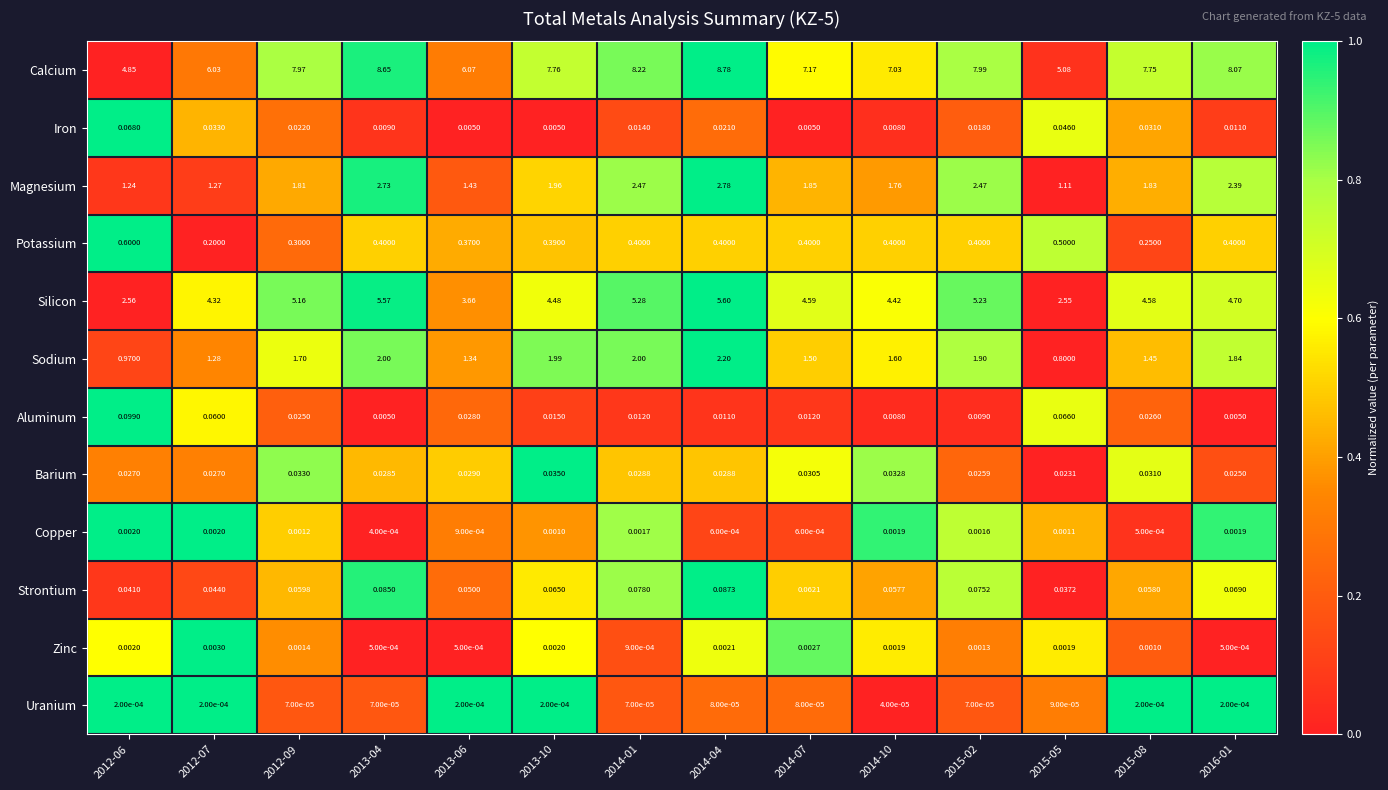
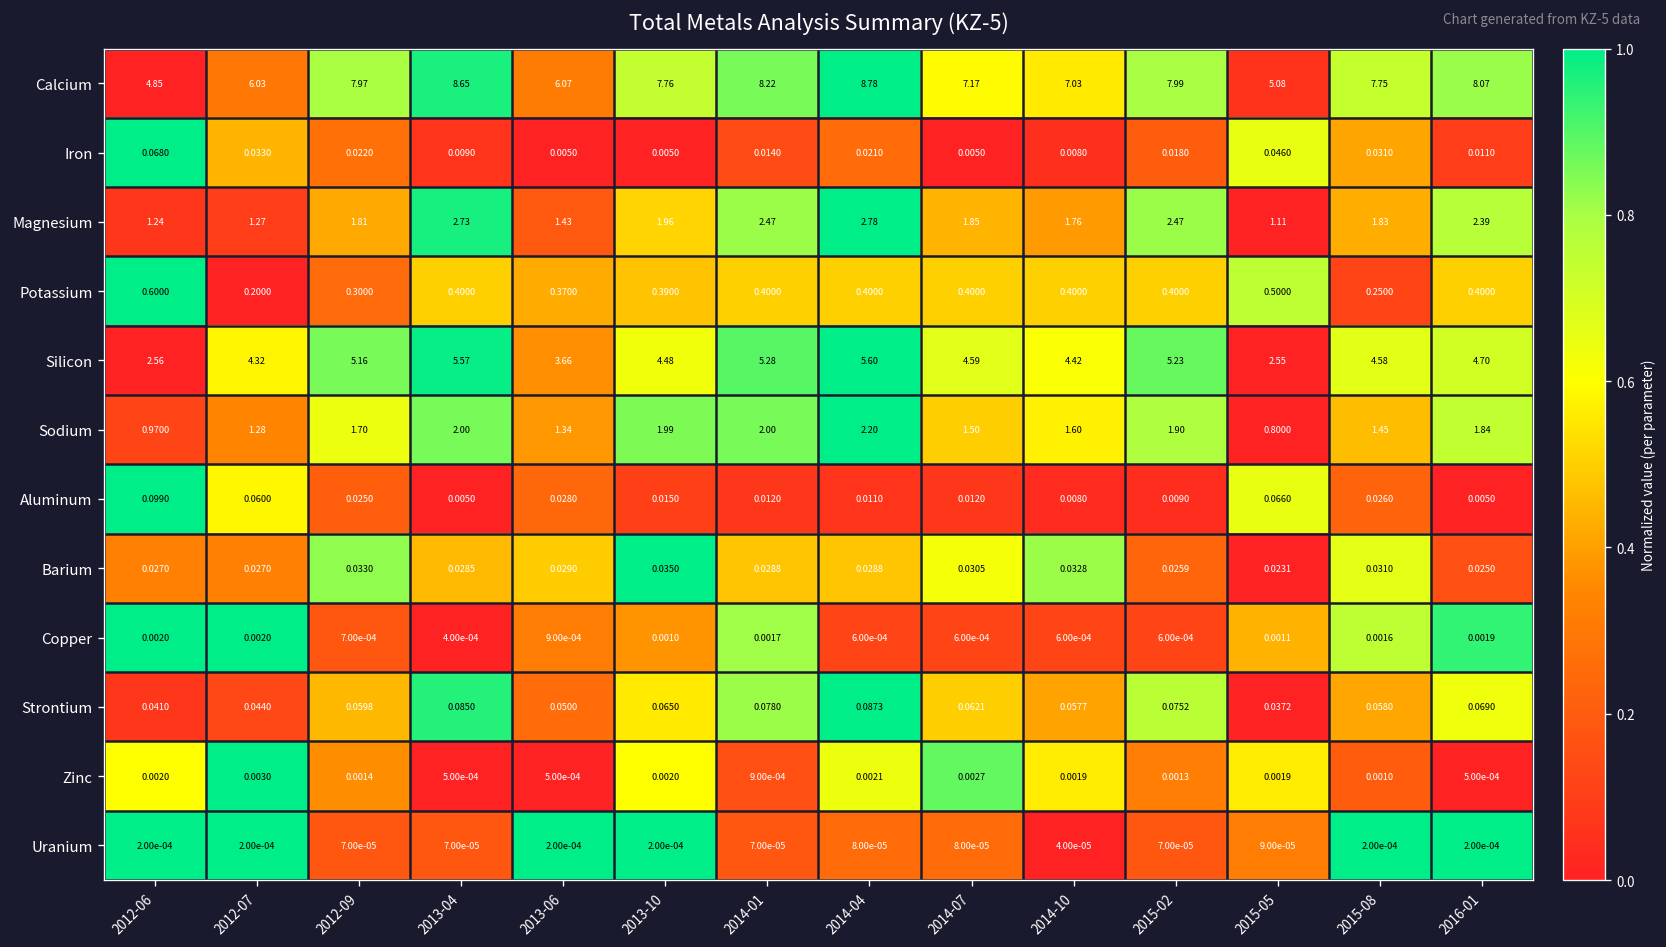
Copper, 2012-09: 0.0012 -> 7.00e-04
Copper, 2014-10: 0.0019 -> 6.00e-04
Copper, 2015-02: 0.0016 -> 6.00e-04
Copper, 2015-08: 5.00e-04 -> 0.0016
